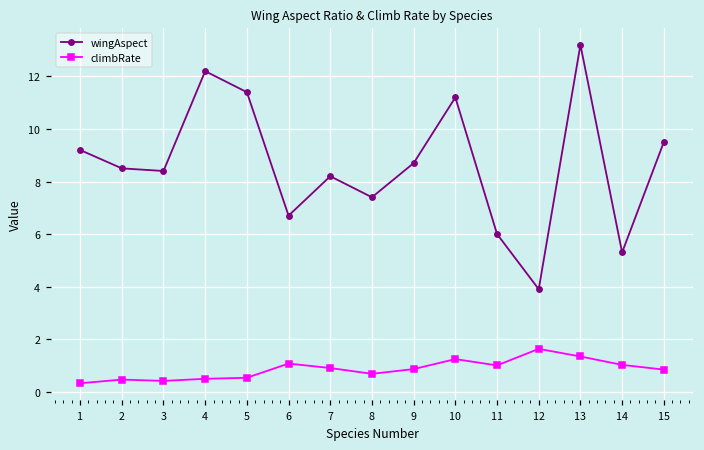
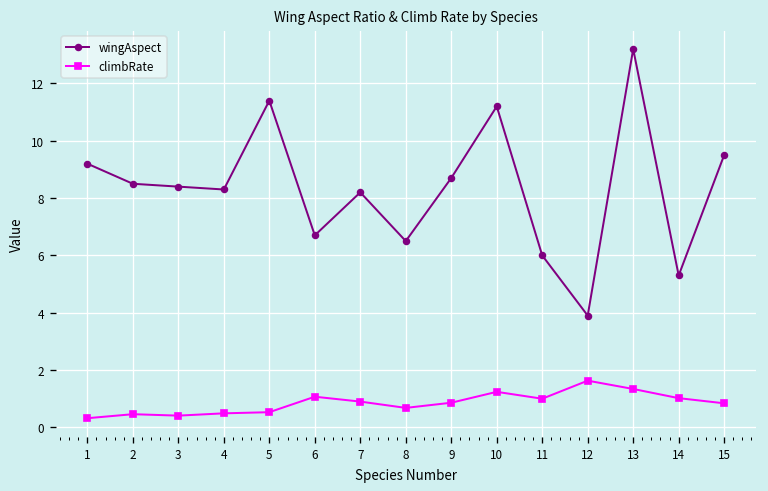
wingAspect, 4: 12.2 -> 8.3
wingAspect, 8: 7.4 -> 6.5
